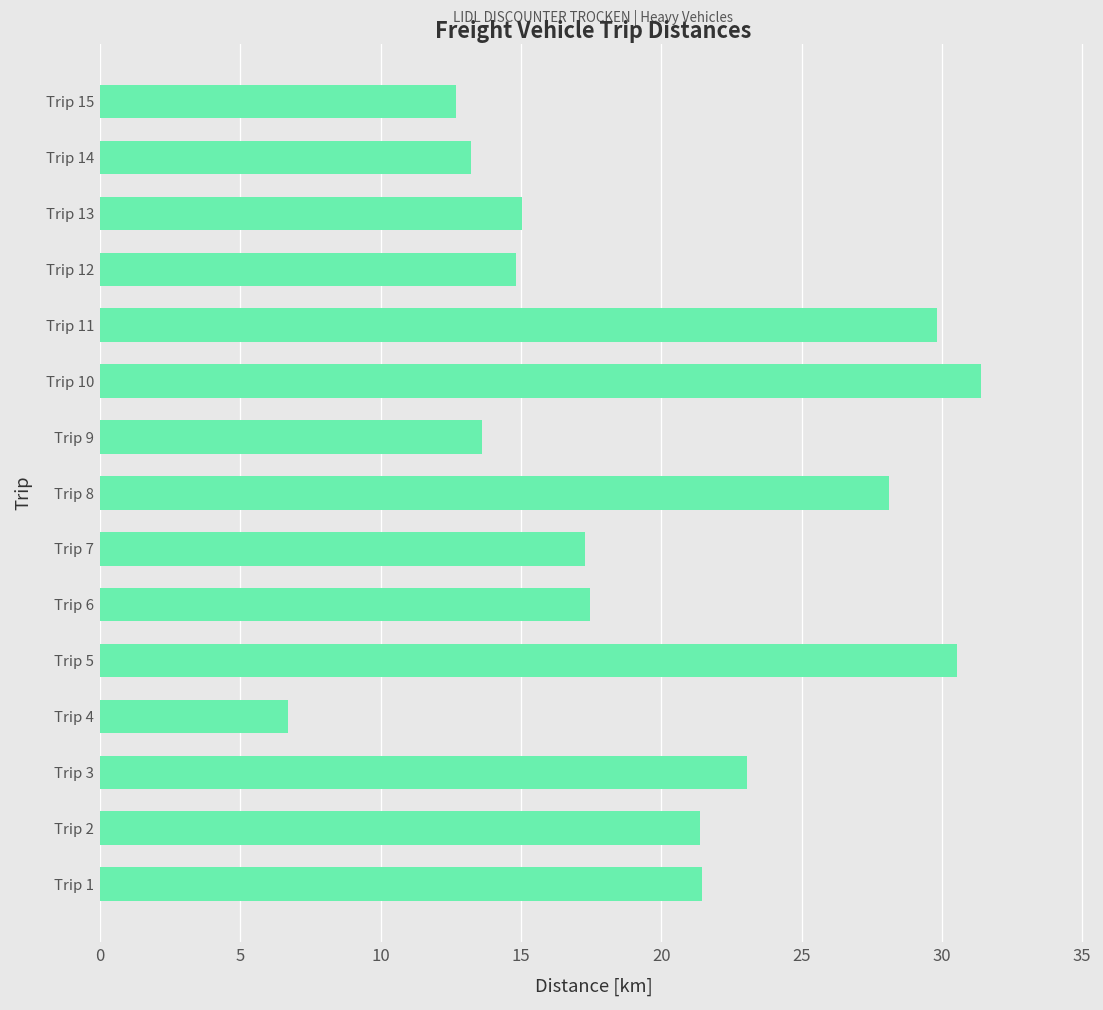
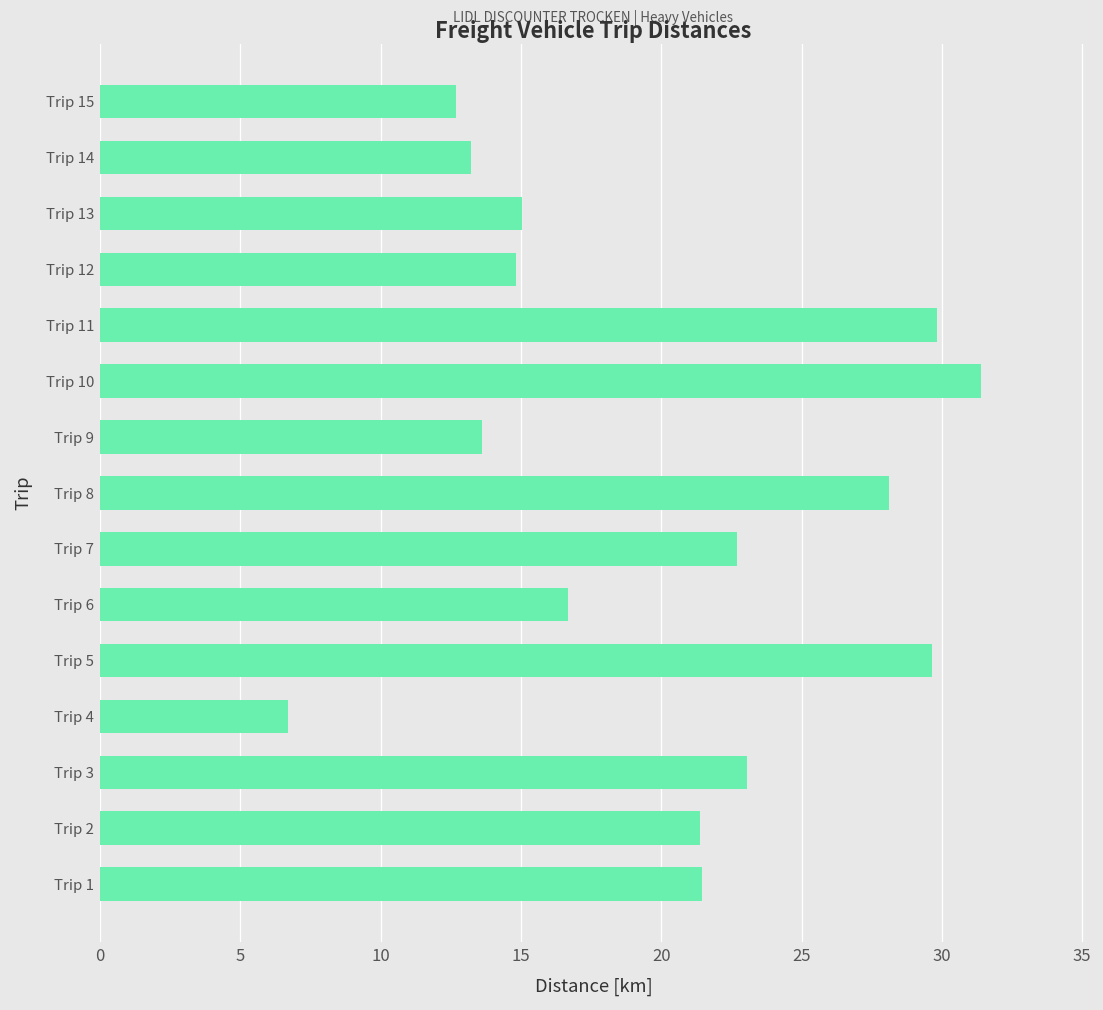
Trip 7: 17.3 -> 22.7
Trip 6: 17.5 -> 16.7
Trip 5: 30.5 -> 29.6
